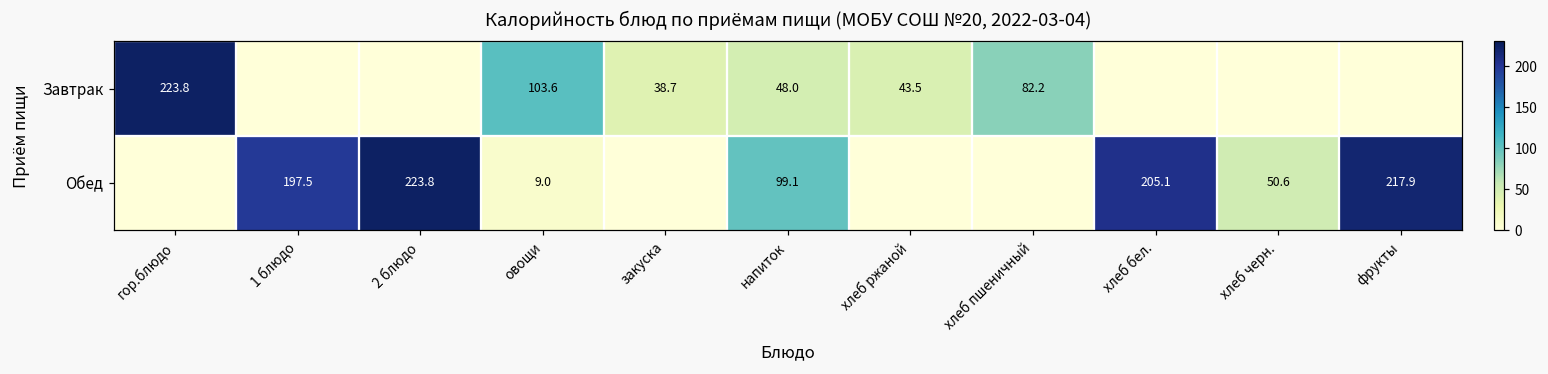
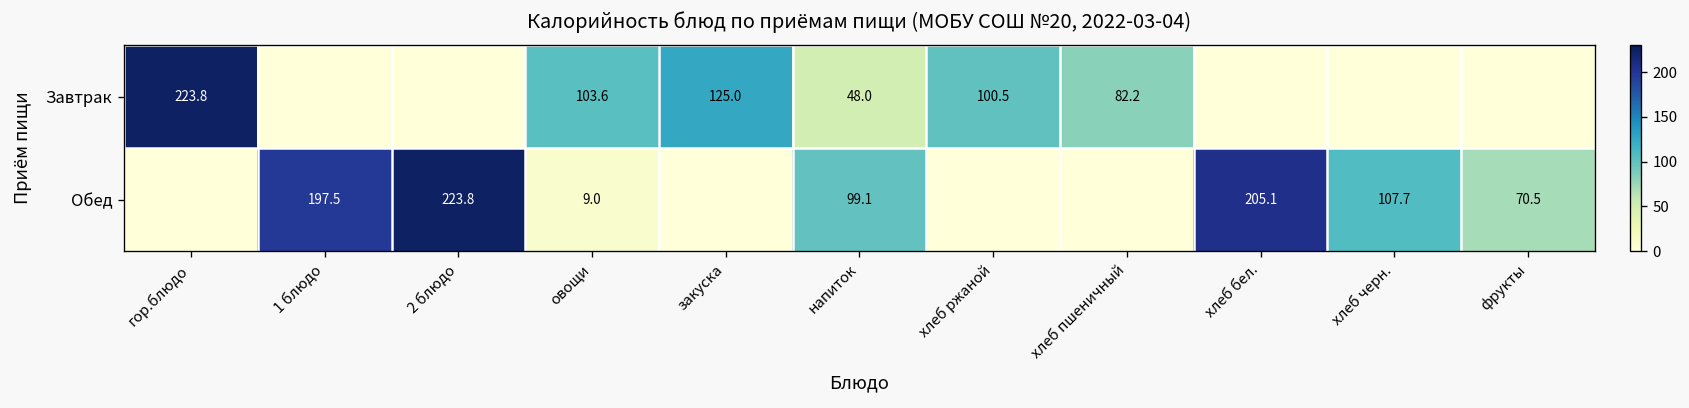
Завтрак, закуска: 38.7 -> 125.0
Завтрак, хлеб ржаной: 43.5 -> 100.5
Обед, хлеб черн.: 50.6 -> 107.7
Обед, фрукты: 217.9 -> 70.5
